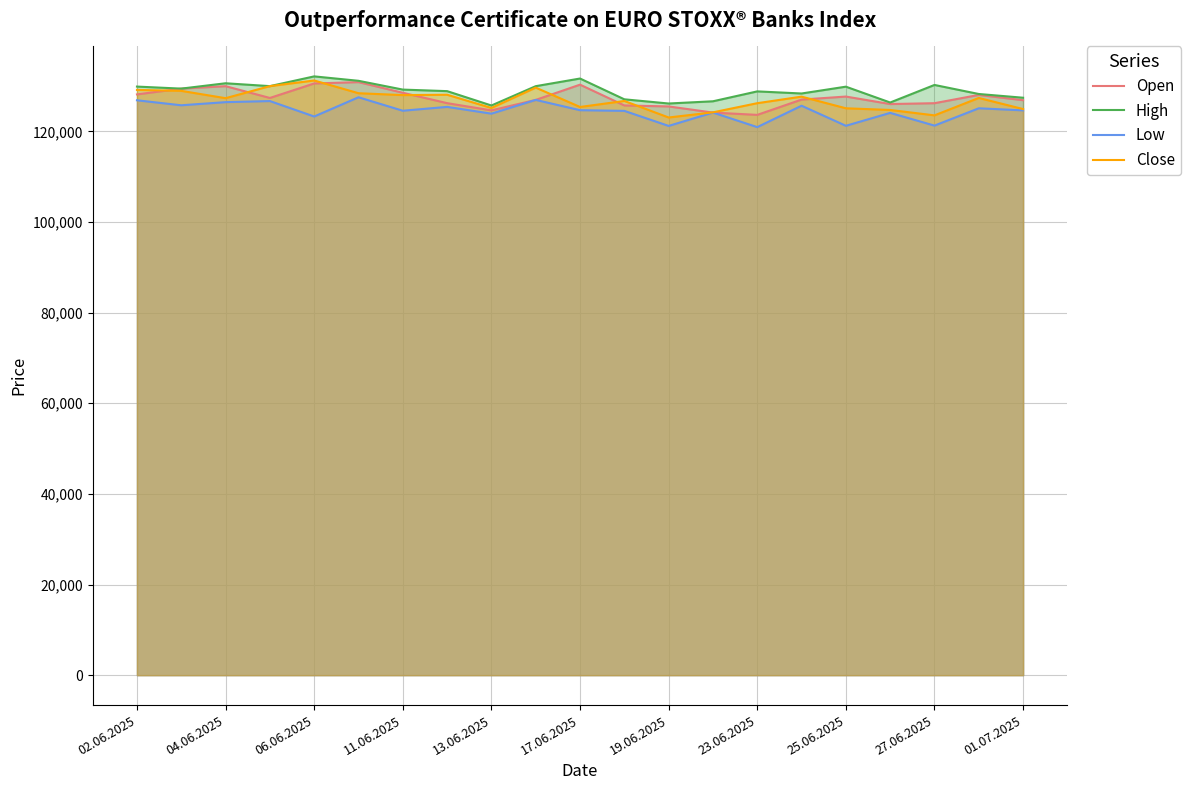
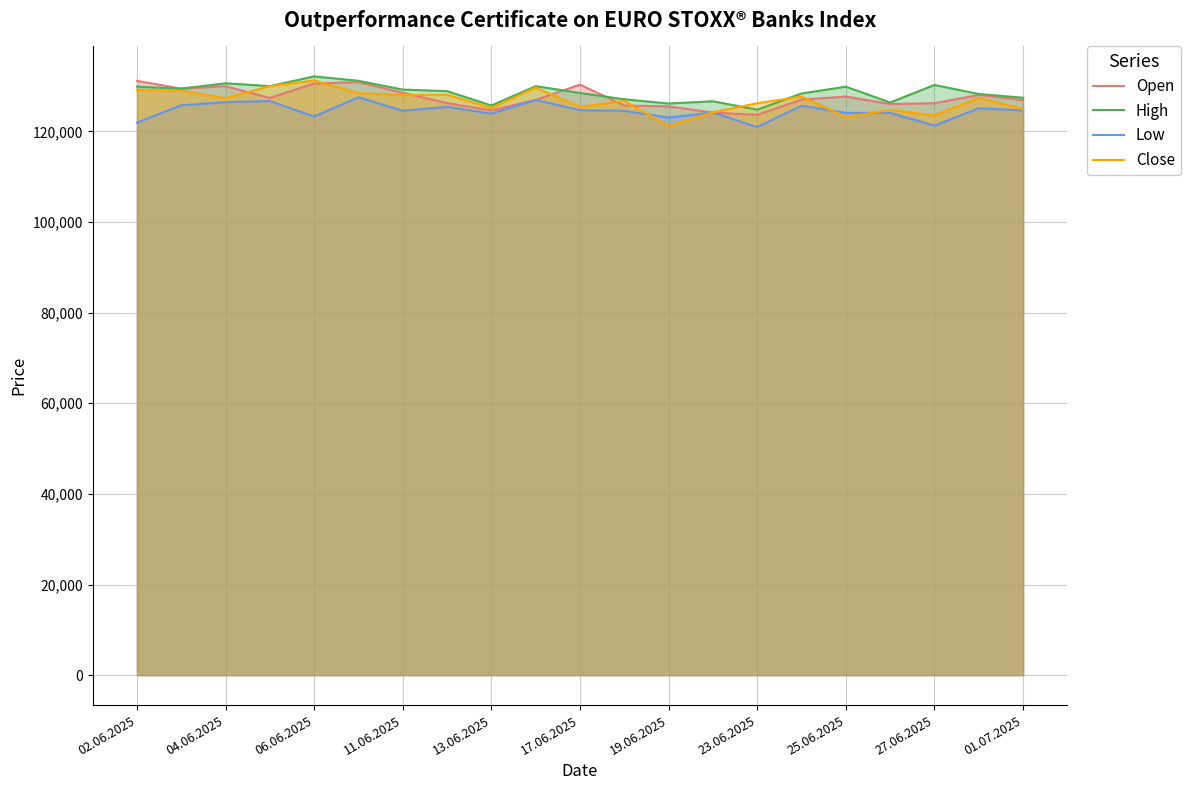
Open, 02.06.2025: 128,000 -> 131,000
Low, 02.06.2025: 127,000 -> 122,000
High, 17.06.2025: 132,000 -> 128,000
Low, 19.06.2025: 121,000 -> 123,000
Close, 19.06.2025: 123,000 -> 121,000
High, 23.06.2025: 129,000 -> 125,000
Low, 25.06.2025: 121,000 -> 124,000
Close, 25.06.2025: 125,000 -> 123,000
